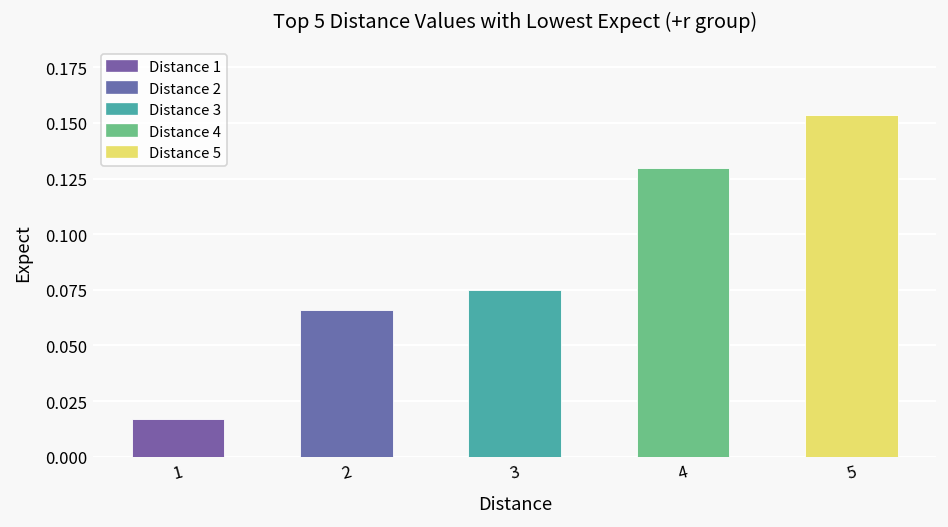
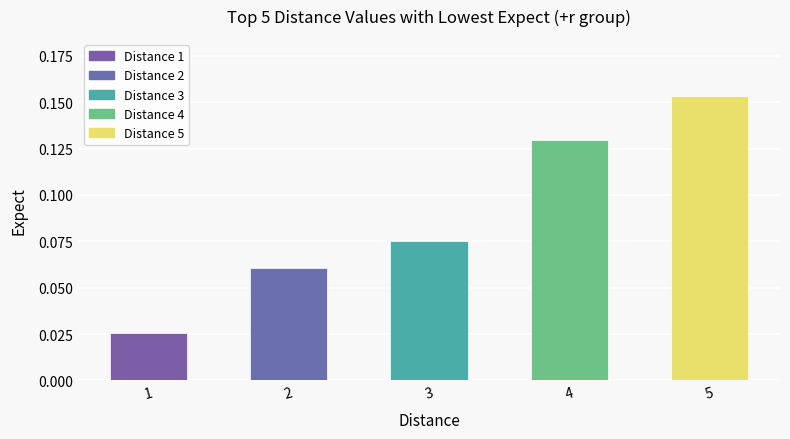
1: 0.017 -> 0.025
2: 0.066 -> 0.061
